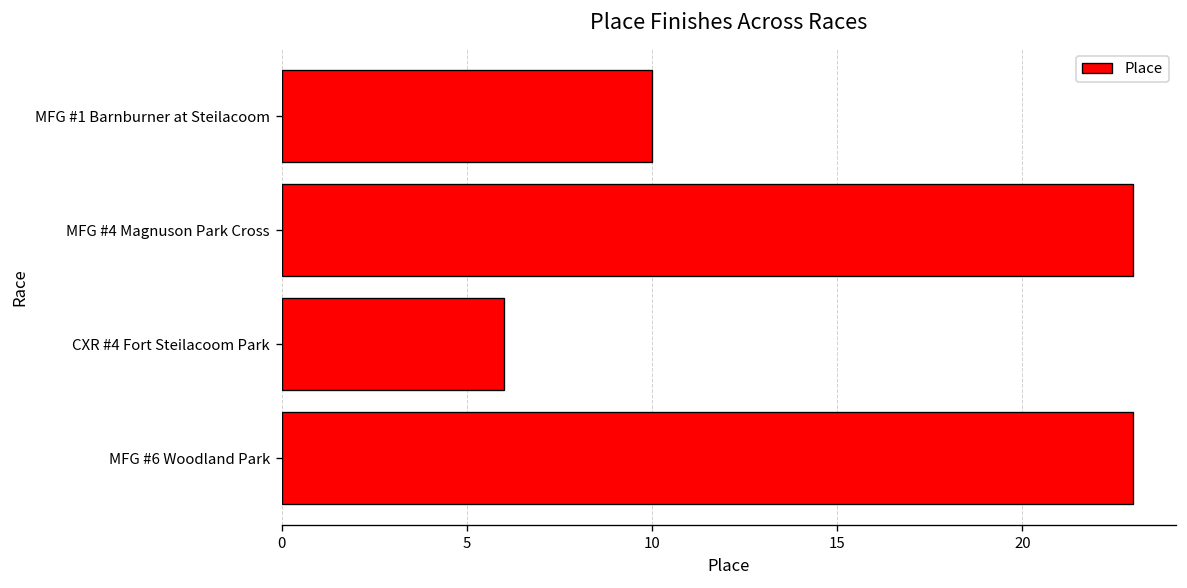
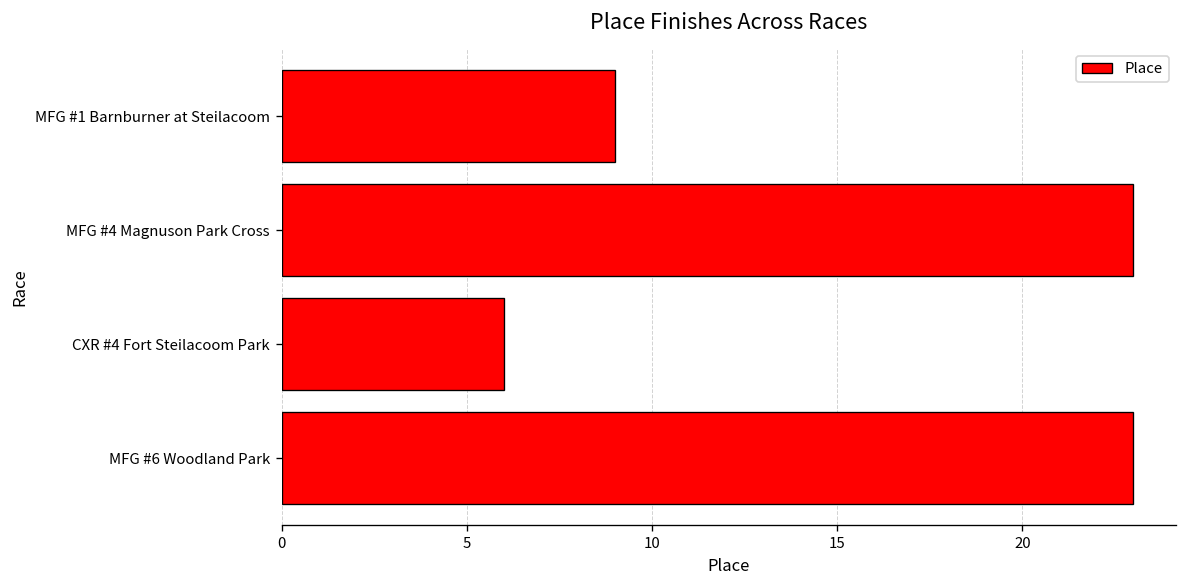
MFG #1 Barnburner at Steilacoom: 10 -> 9
